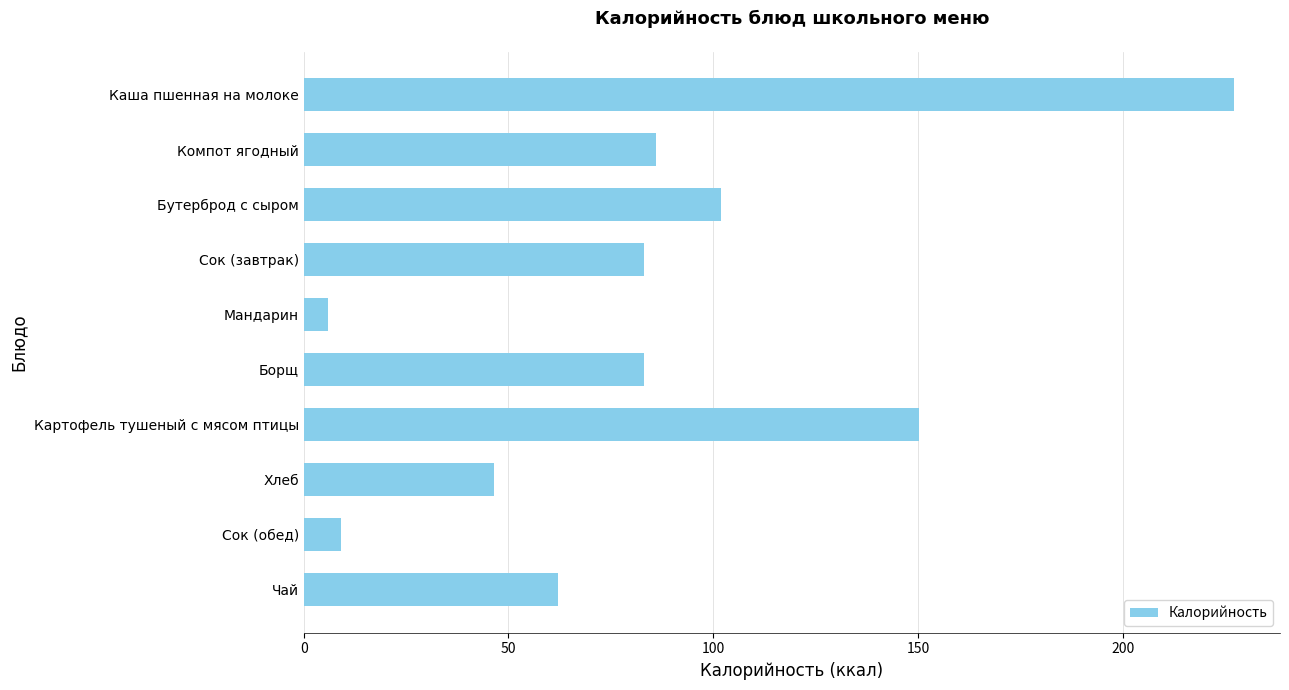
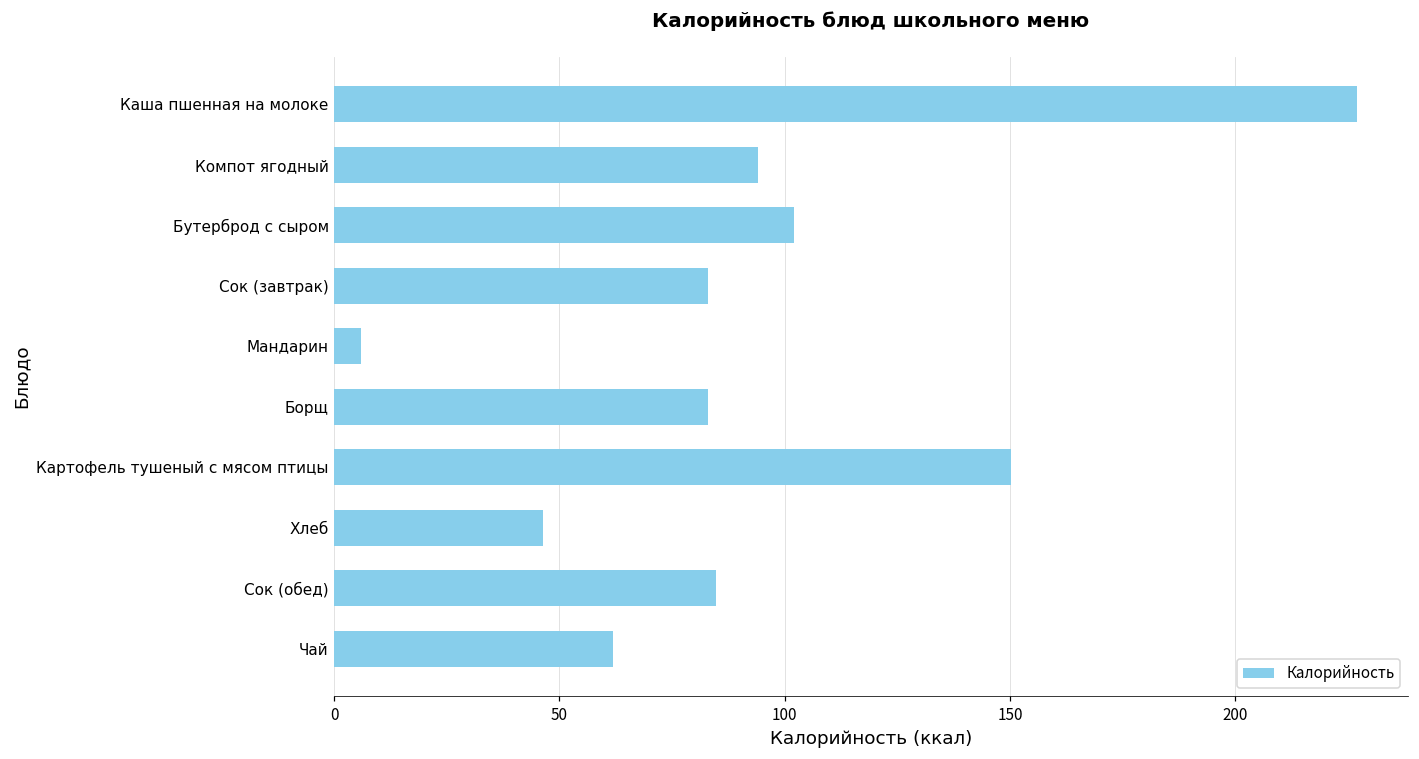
Компот ягодный: 86 -> 94
Сок (обед): 9 -> 85
